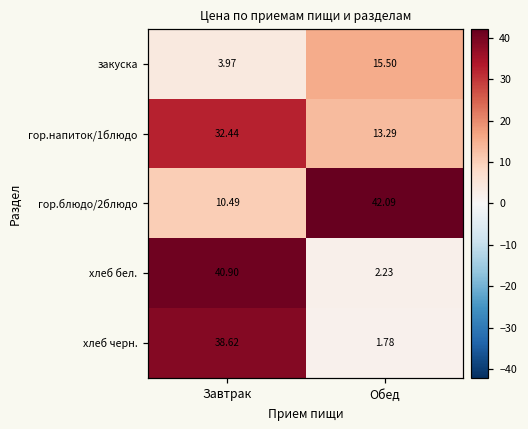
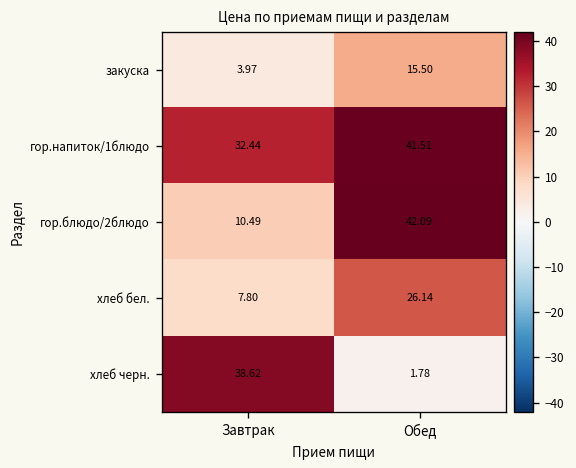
гор.напиток/1блюдо, Обед: 13.29 -> 41.51
хлеб бел., Завтрак: 40.90 -> 7.80
хлеб бел., Обед: 2.23 -> 26.14
